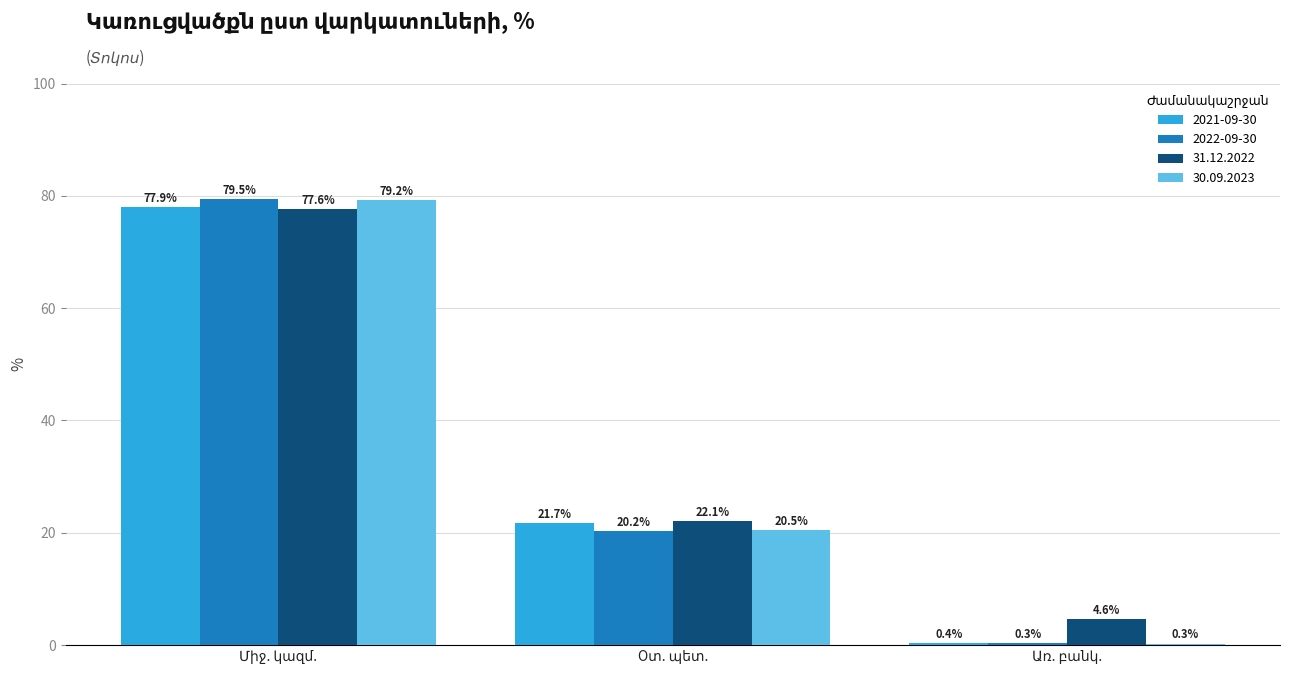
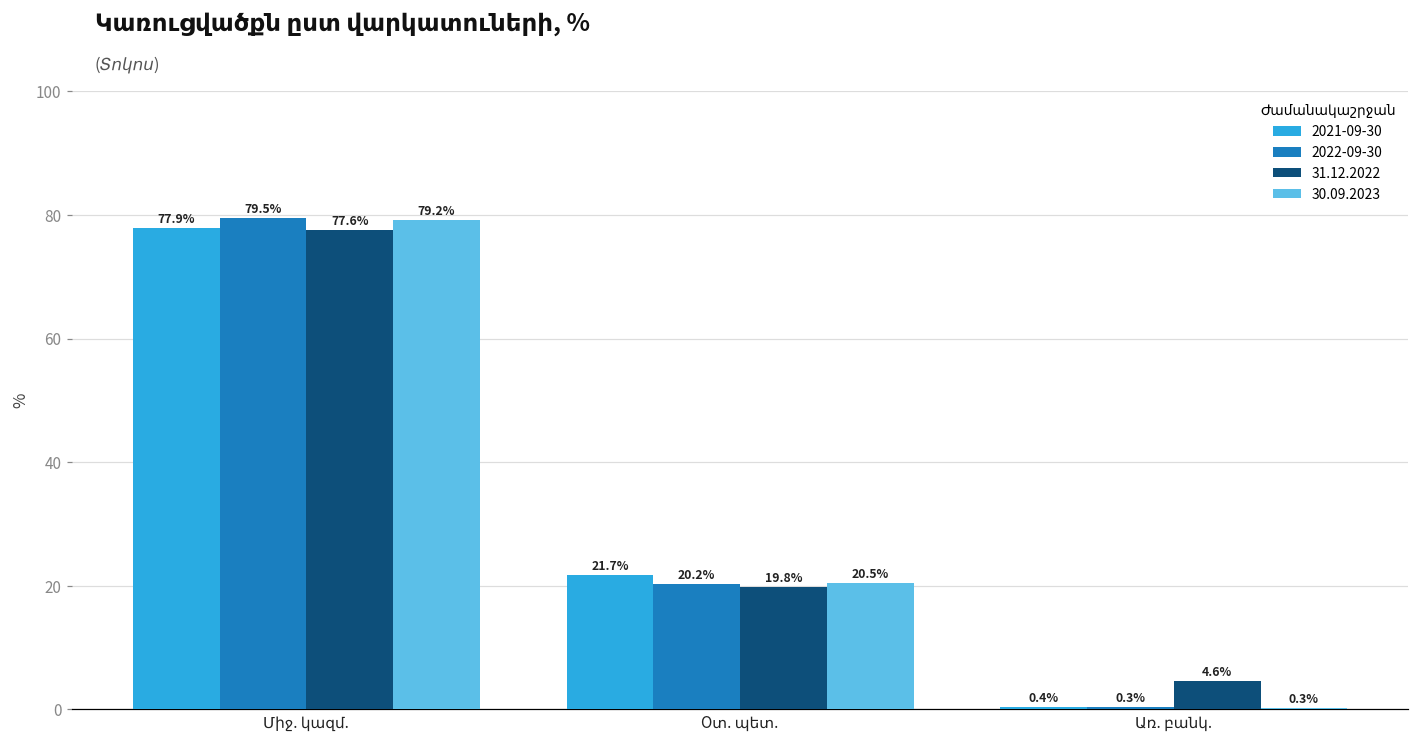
31.12.2022, Oտ. պետ.: 22.1% -> 19.8%
